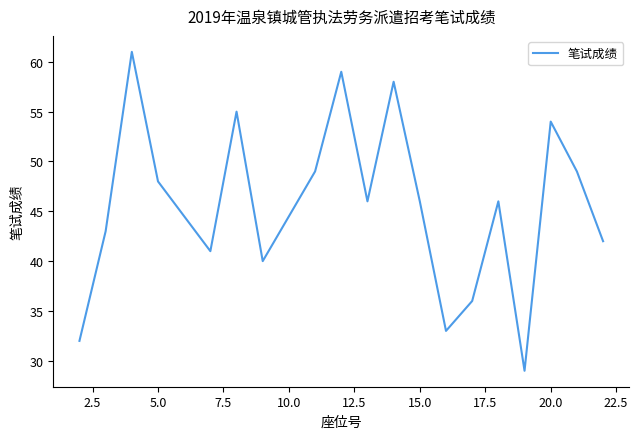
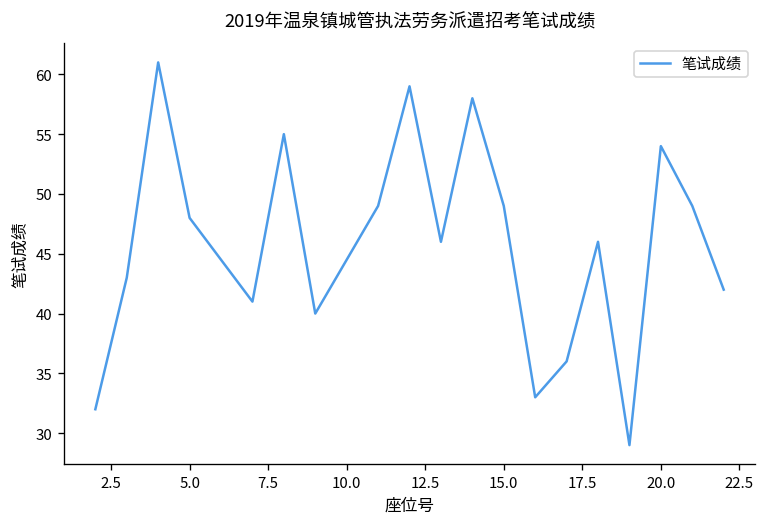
15.0: 46 -> 49
